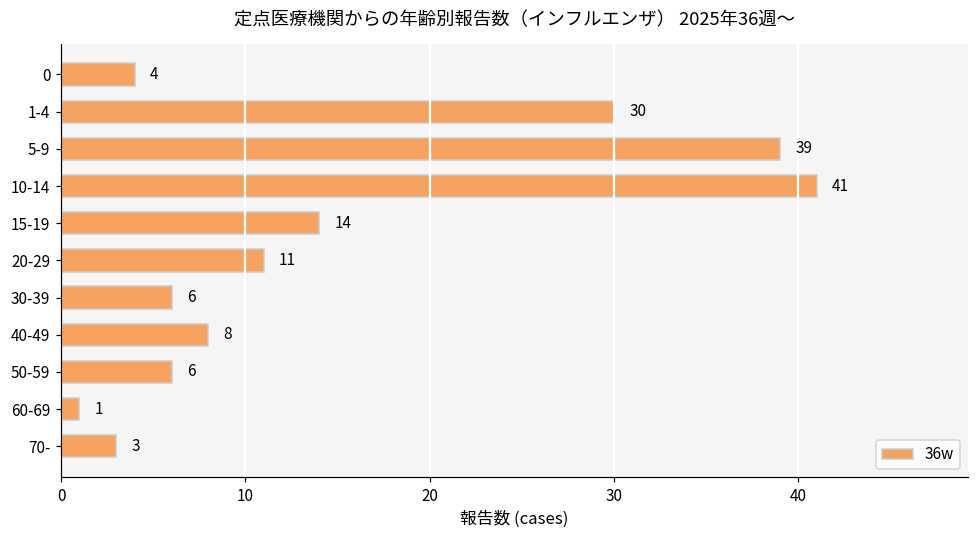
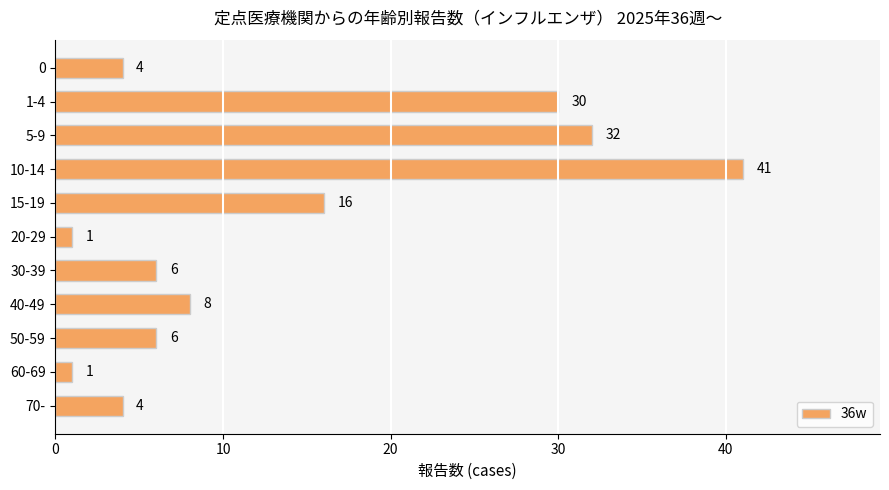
5-9: 39 -> 32
15-19: 14 -> 16
20-29: 11 -> 1
70-: 3 -> 4
